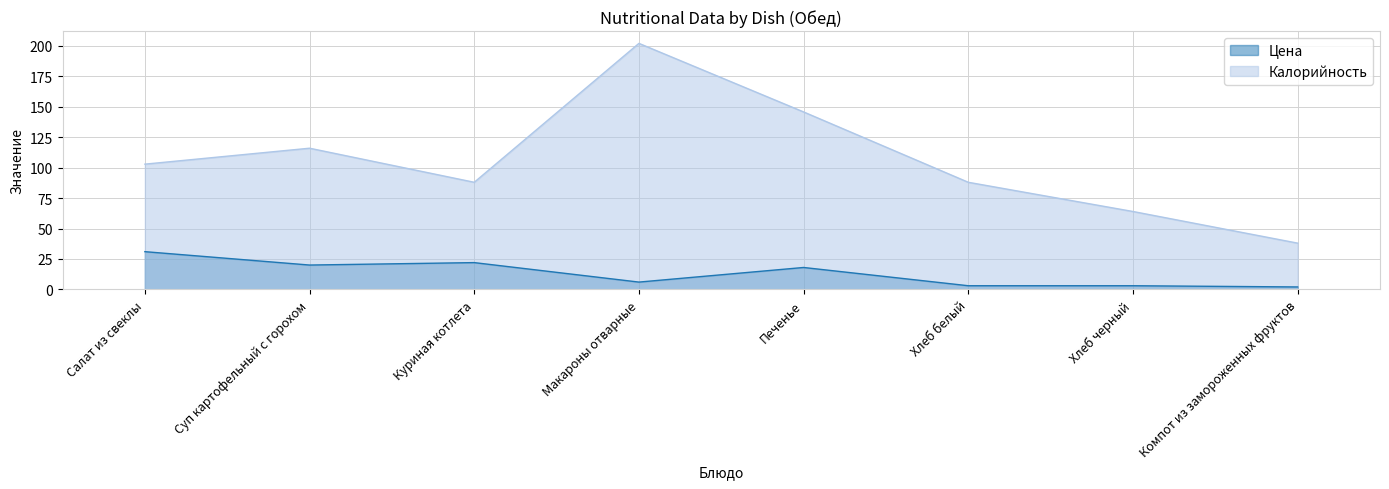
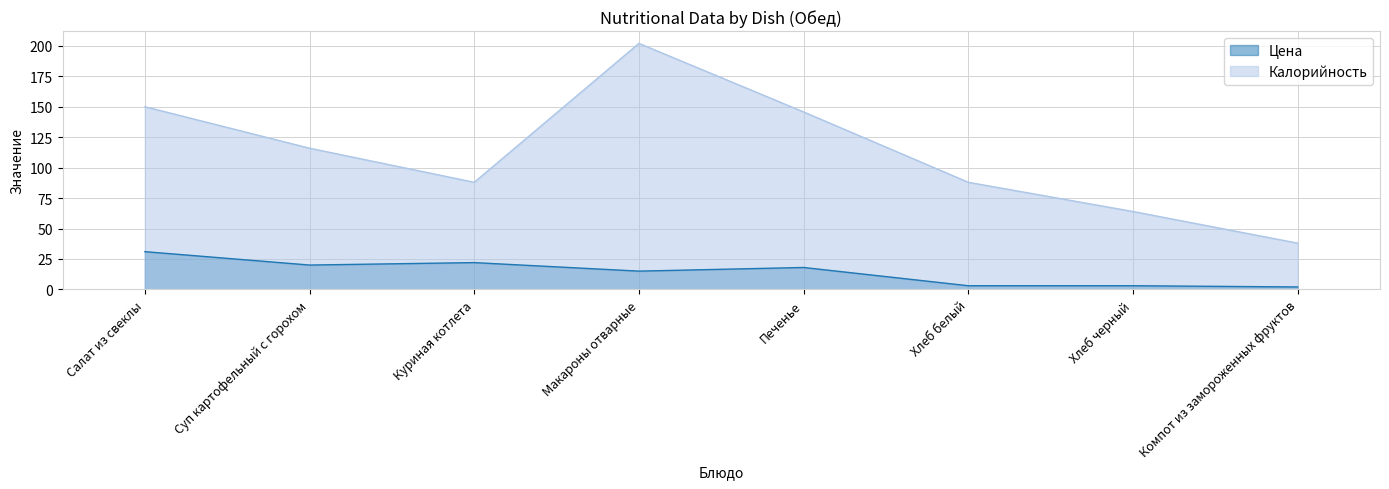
Калорийность, Салат из свеклы: 103 -> 150
Цена, Макароны отварные: 6 -> 15
